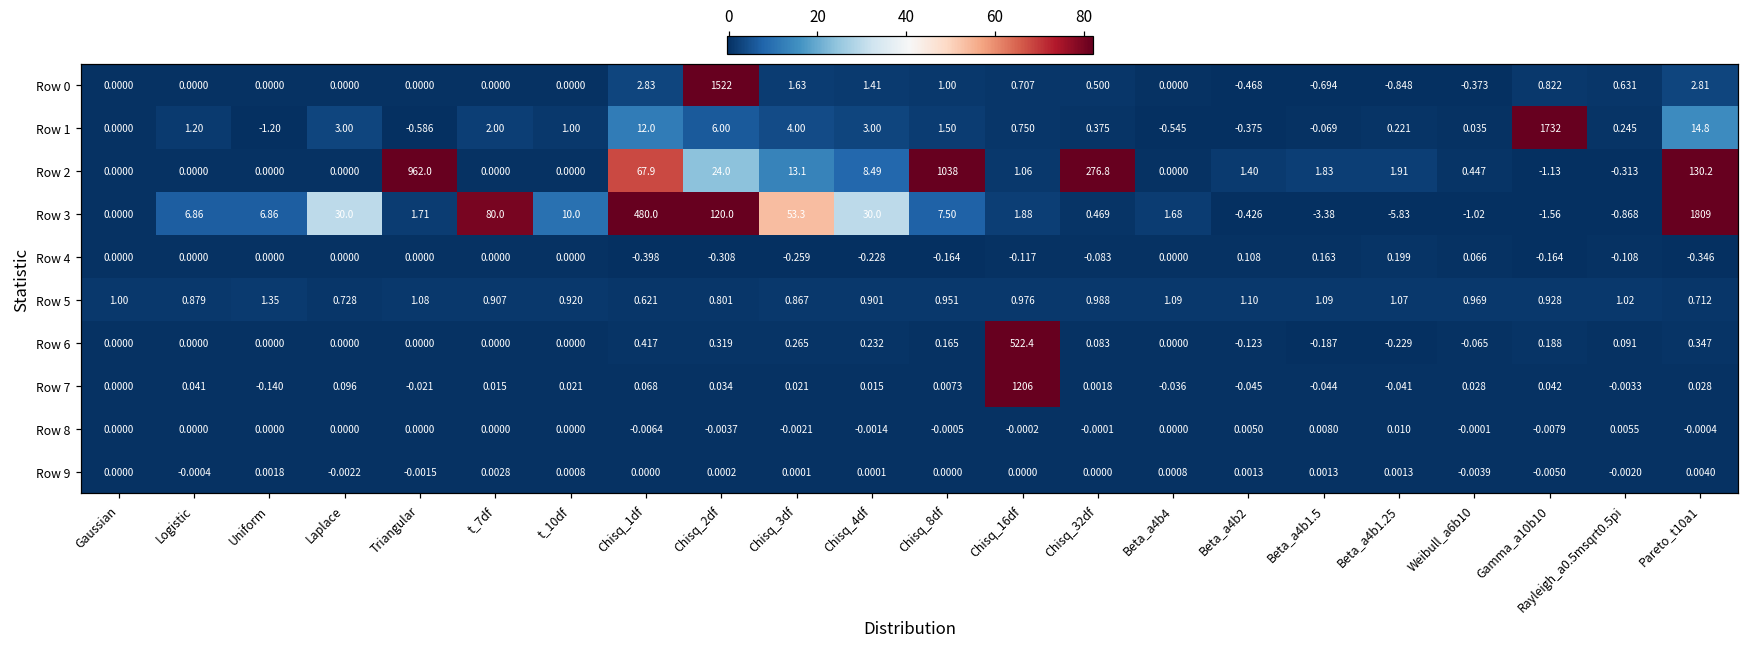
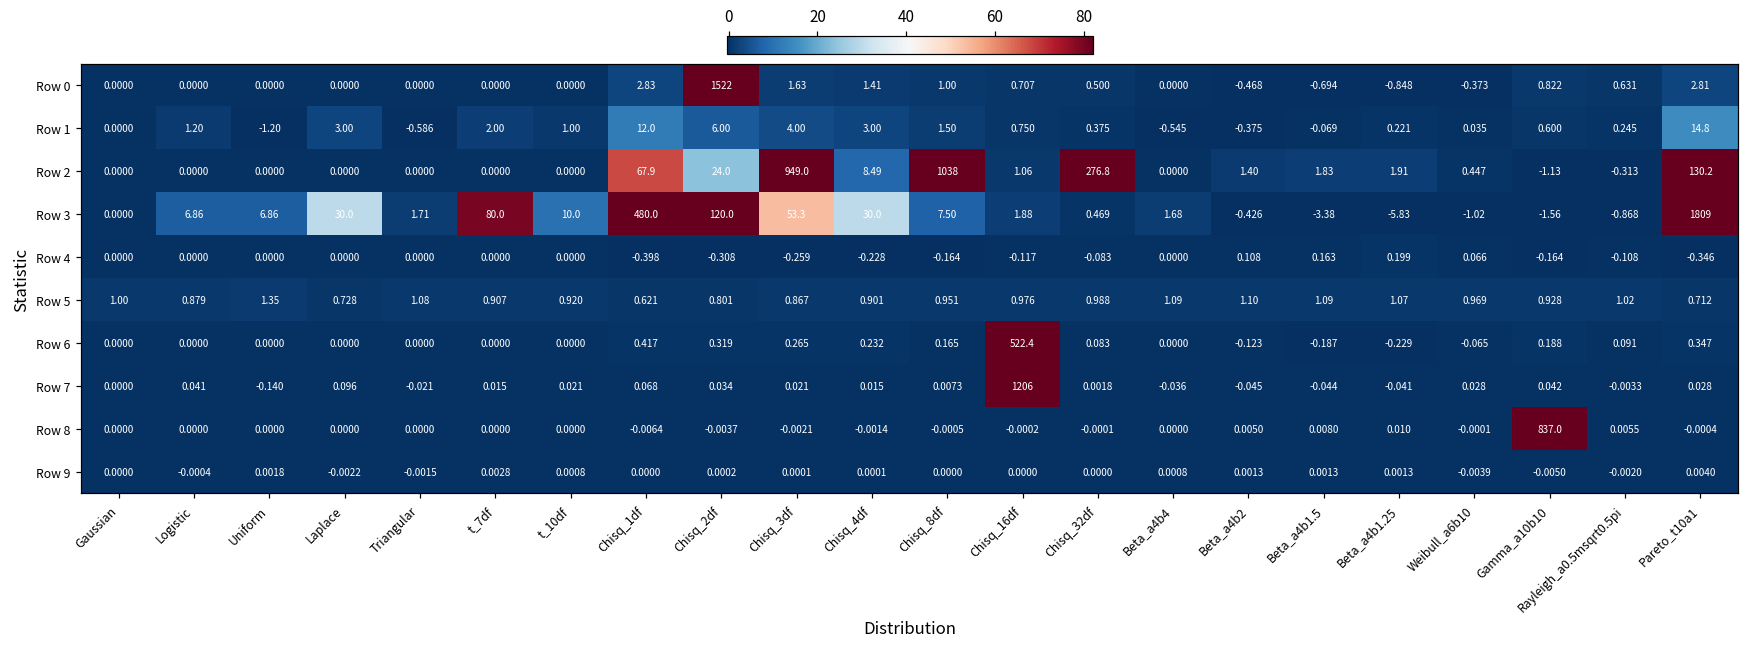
Row 1, Gamma_a10b10: 1732 -> 0.600
Row 2, Triangular: 962.0 -> 0.0000
Row 2, Chisq_3df: 13.1 -> 949.0
Row 8, Gamma_a10b10: -0.0079 -> 837.0
